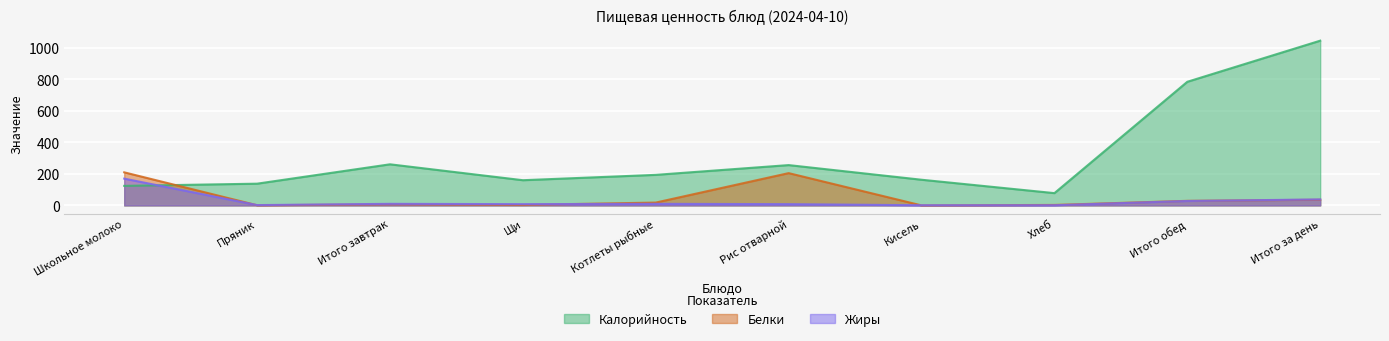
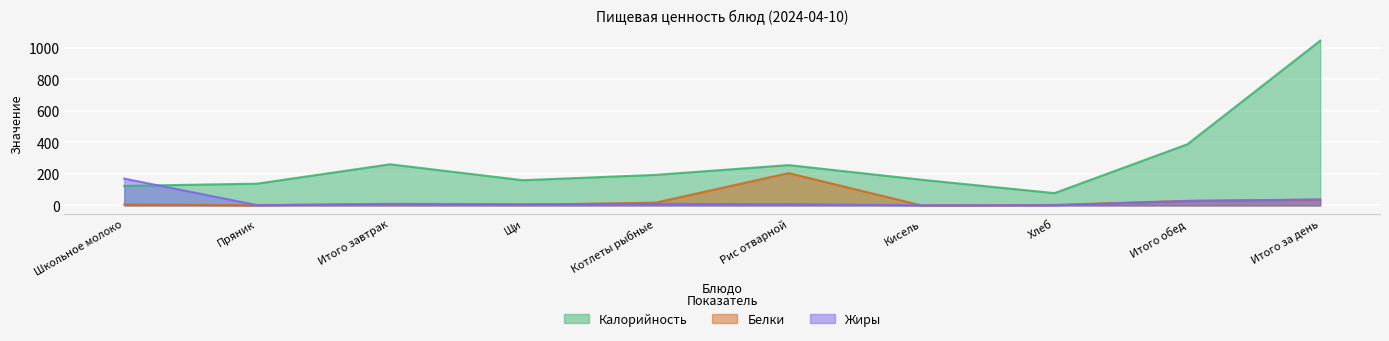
Белки, Школьное молоко: 210 -> 10
Калорийность, Итого обед: 790 -> 390
